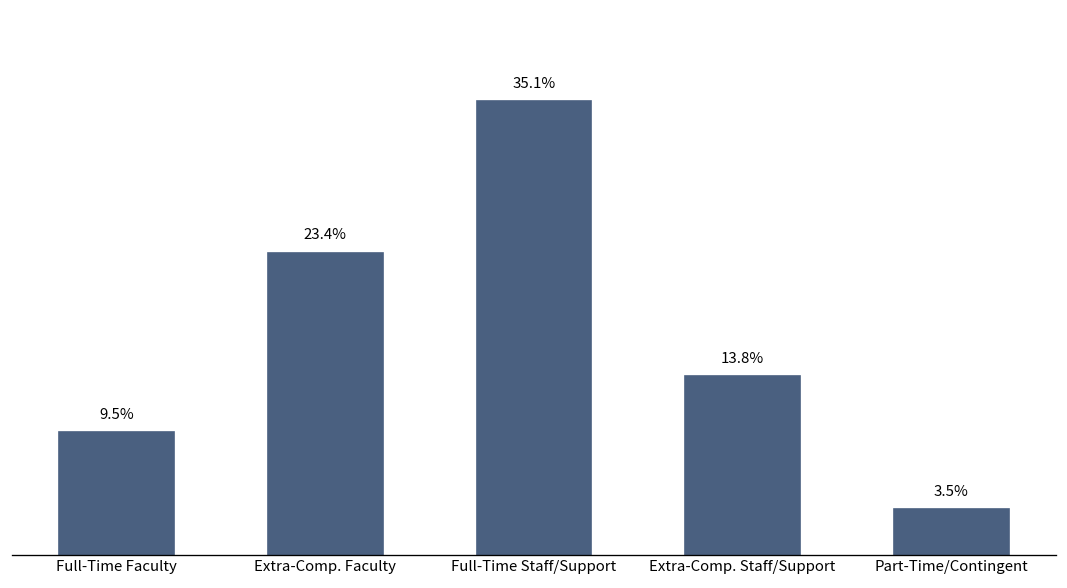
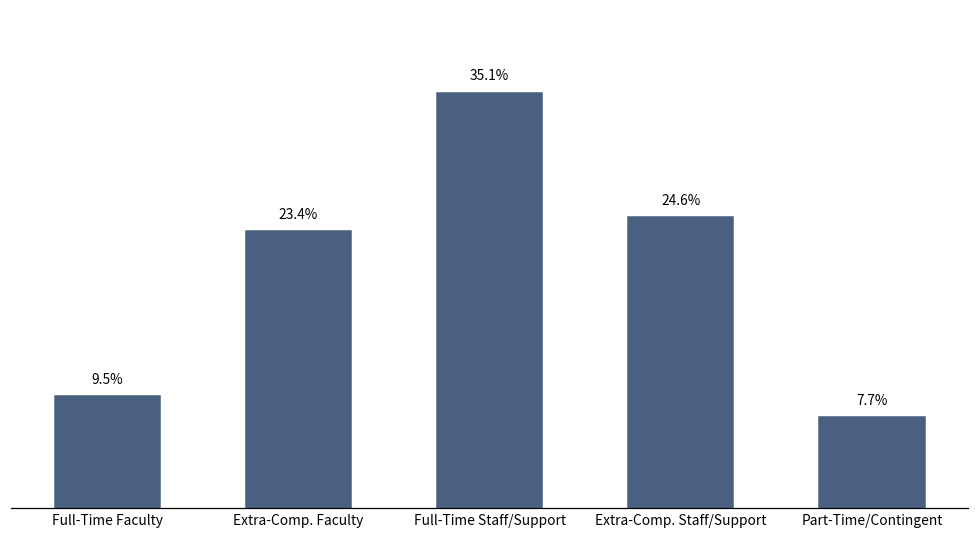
Extra-Comp. Staff/Support: 13.8% -> 24.6%
Part-Time/Contingent: 3.5% -> 7.7%
